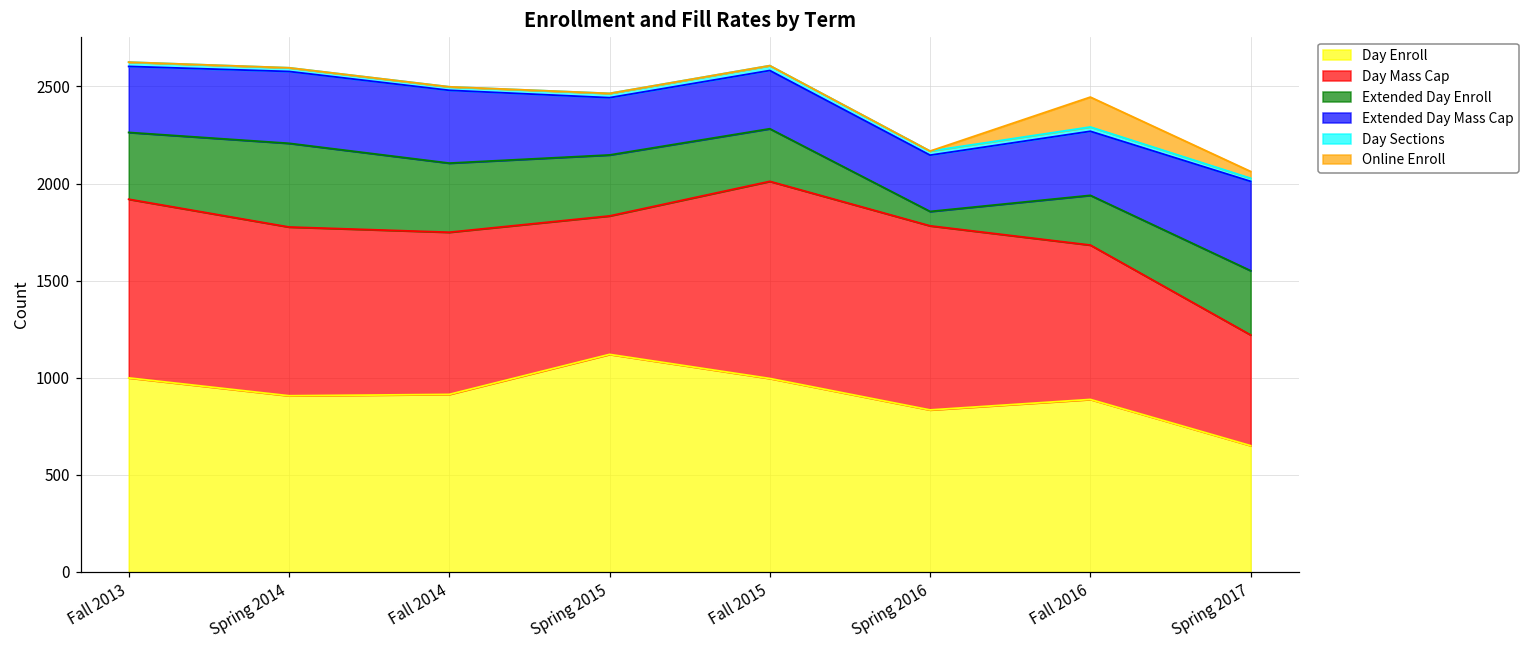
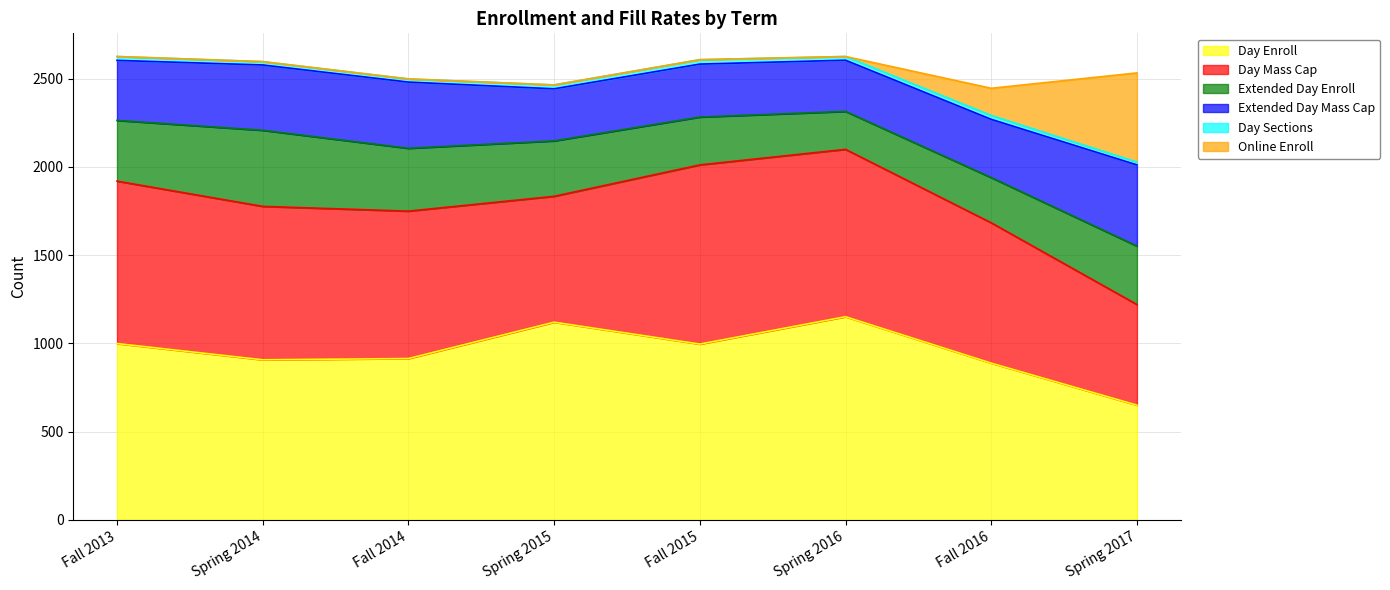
Day Enroll, Spring 2016: 830 -> 1150
Extended Day Enroll, Spring 2016: 70 -> 220
Online Enroll, Spring 2017: 40 -> 510
